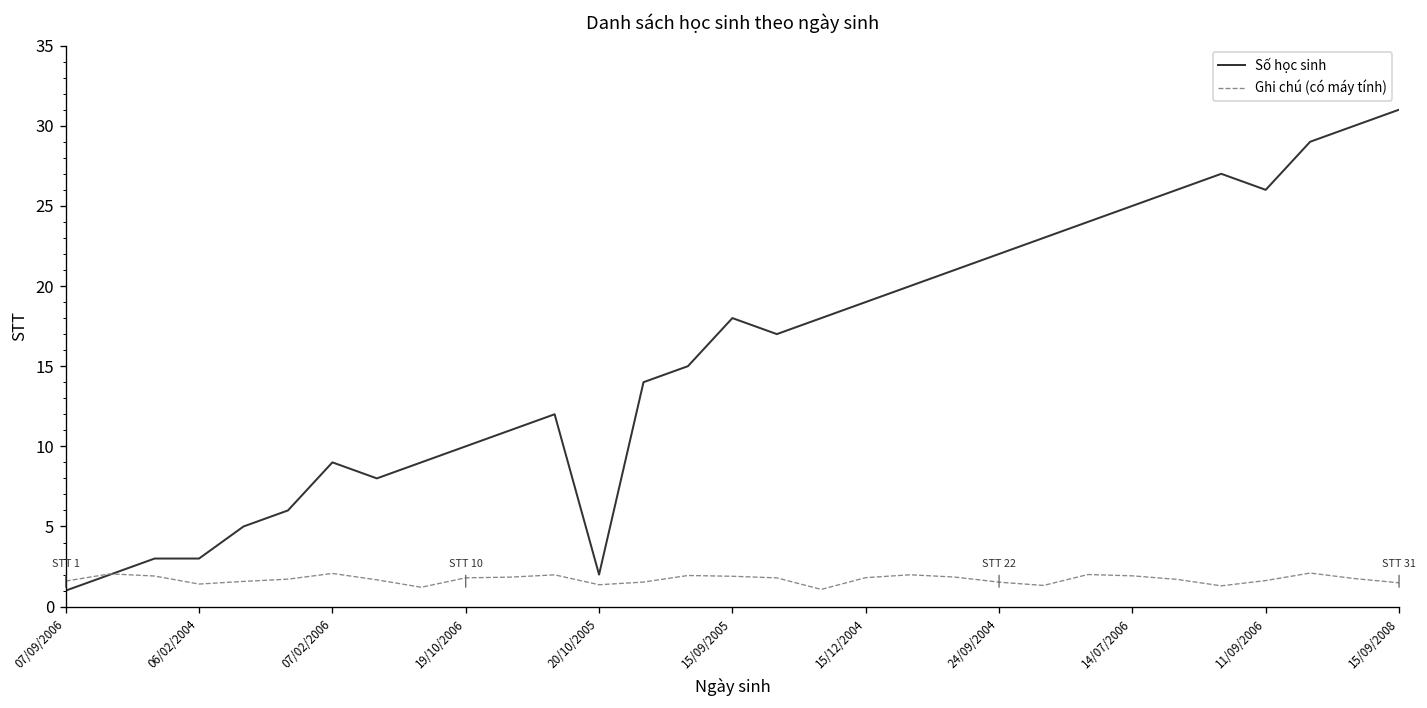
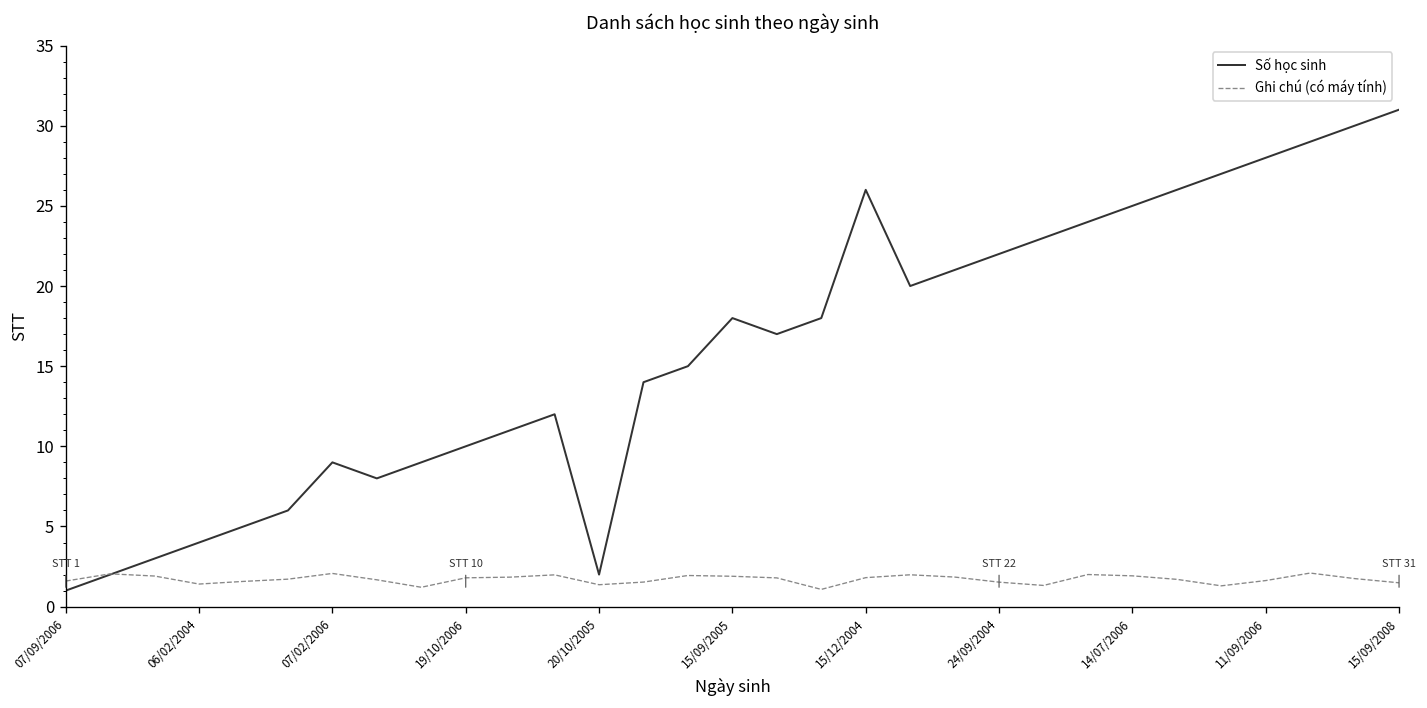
Số học sinh, 06/02/2004: 3 -> 4
Số học sinh, 15/12/2004: 19 -> 26
Số học sinh, 11/09/2006: 26 -> 28
